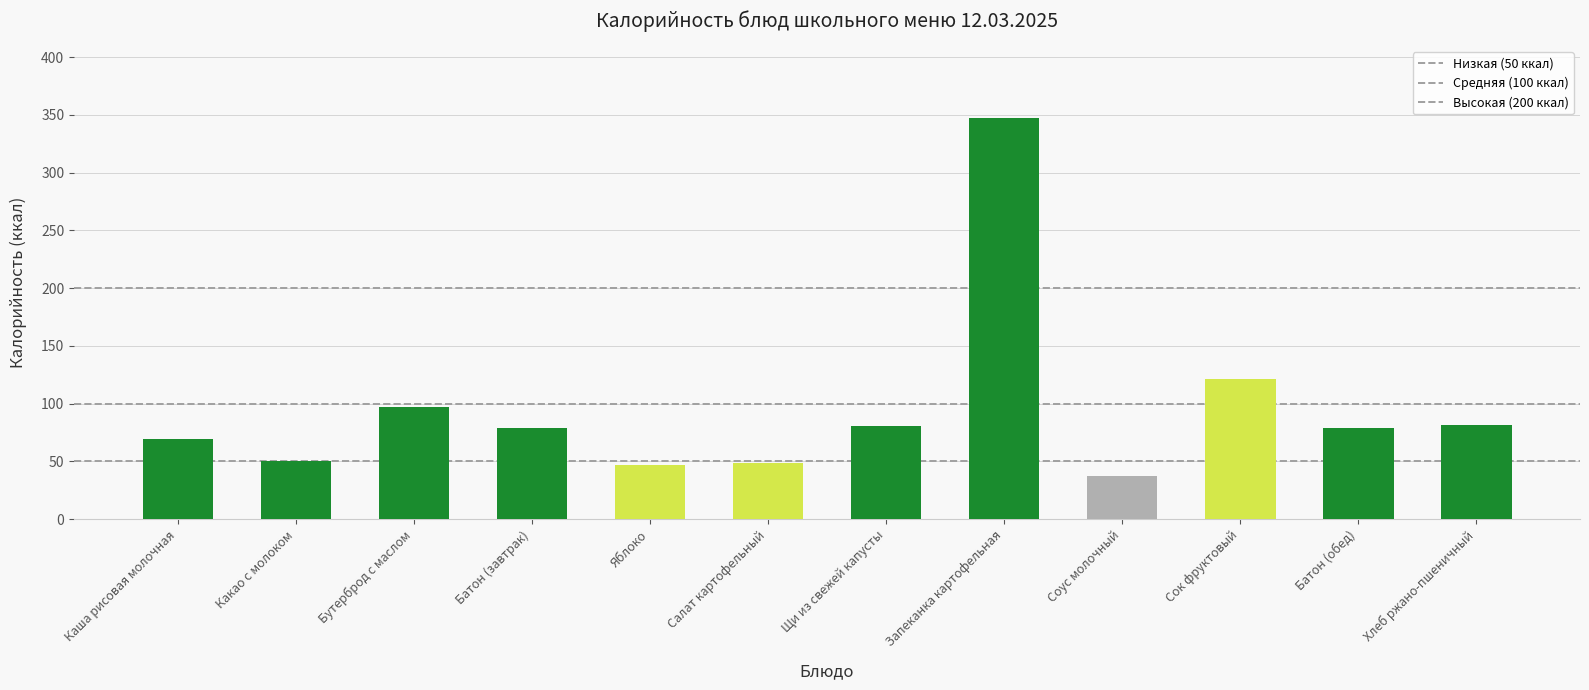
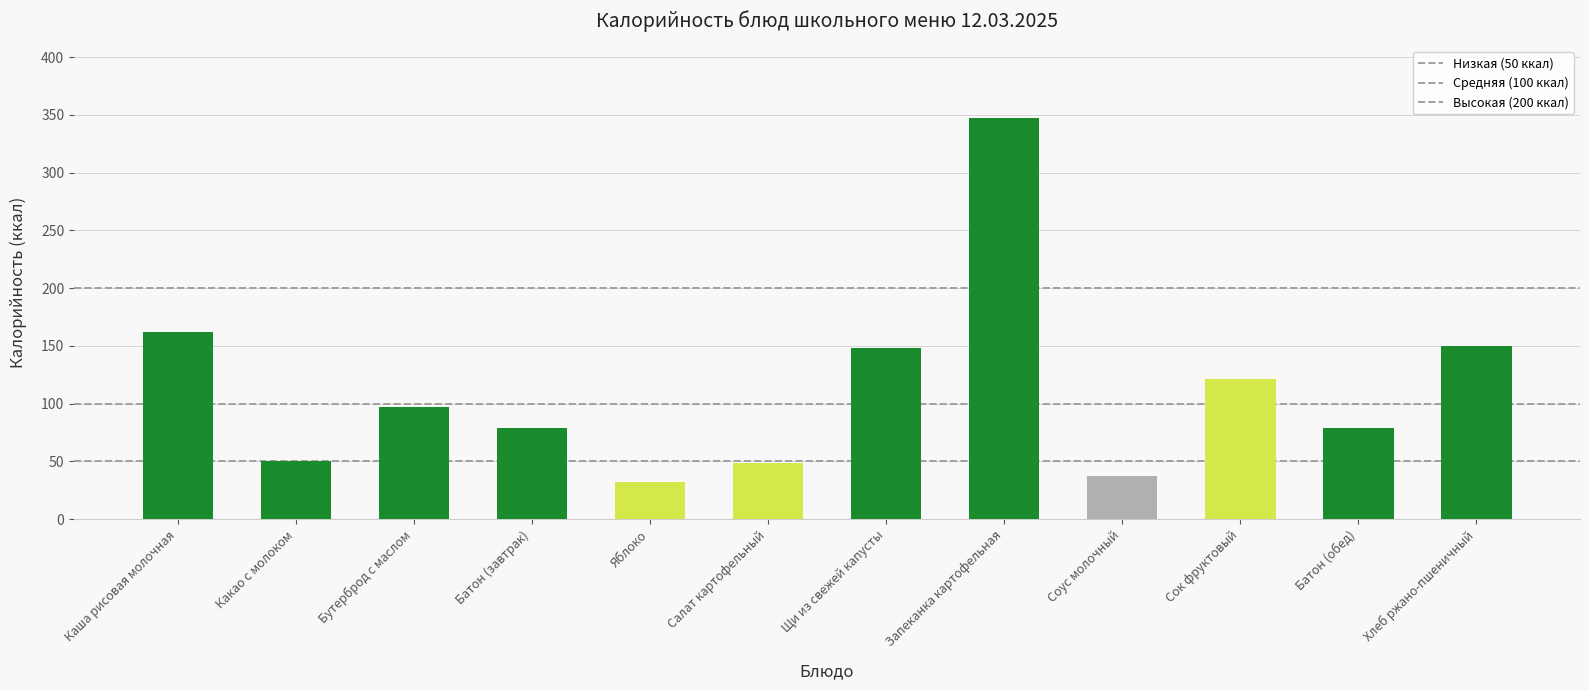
Каша рисовая молочная: 69 -> 162
Яблоко: 47 -> 32
Щи из свежей капусты: 81 -> 148
Хлеб ржано-пшеничный: 82 -> 150
